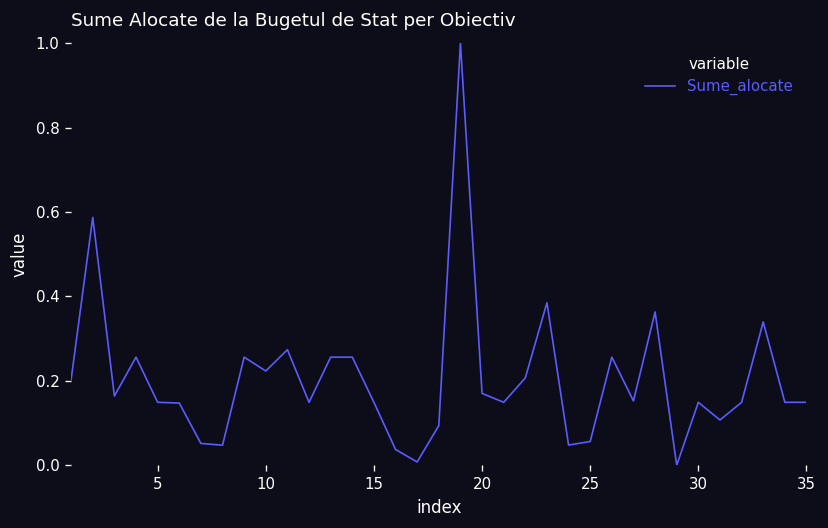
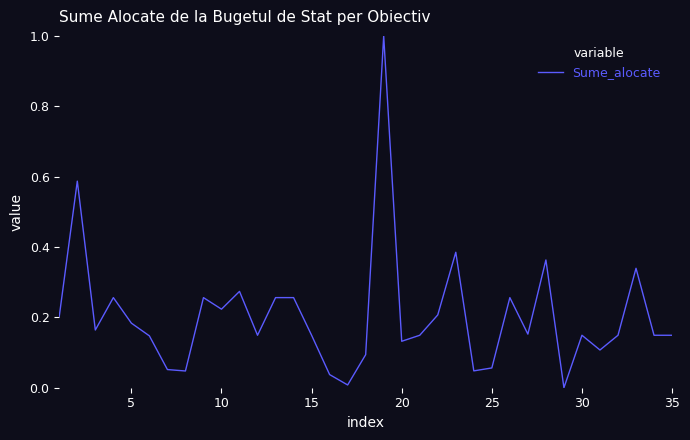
5: 0.15 -> 0.18
20: 0.17 -> 0.13
